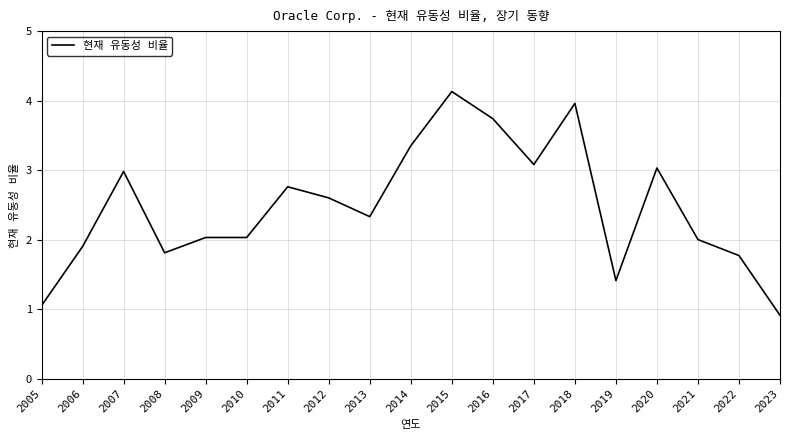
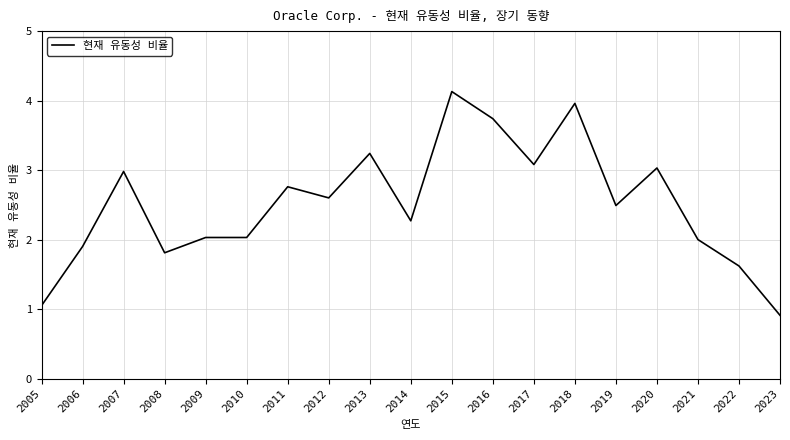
2013: 2.3 -> 3.2
2014: 3.4 -> 2.3
2019: 1.4 -> 2.5
2022: 1.8 -> 1.6
